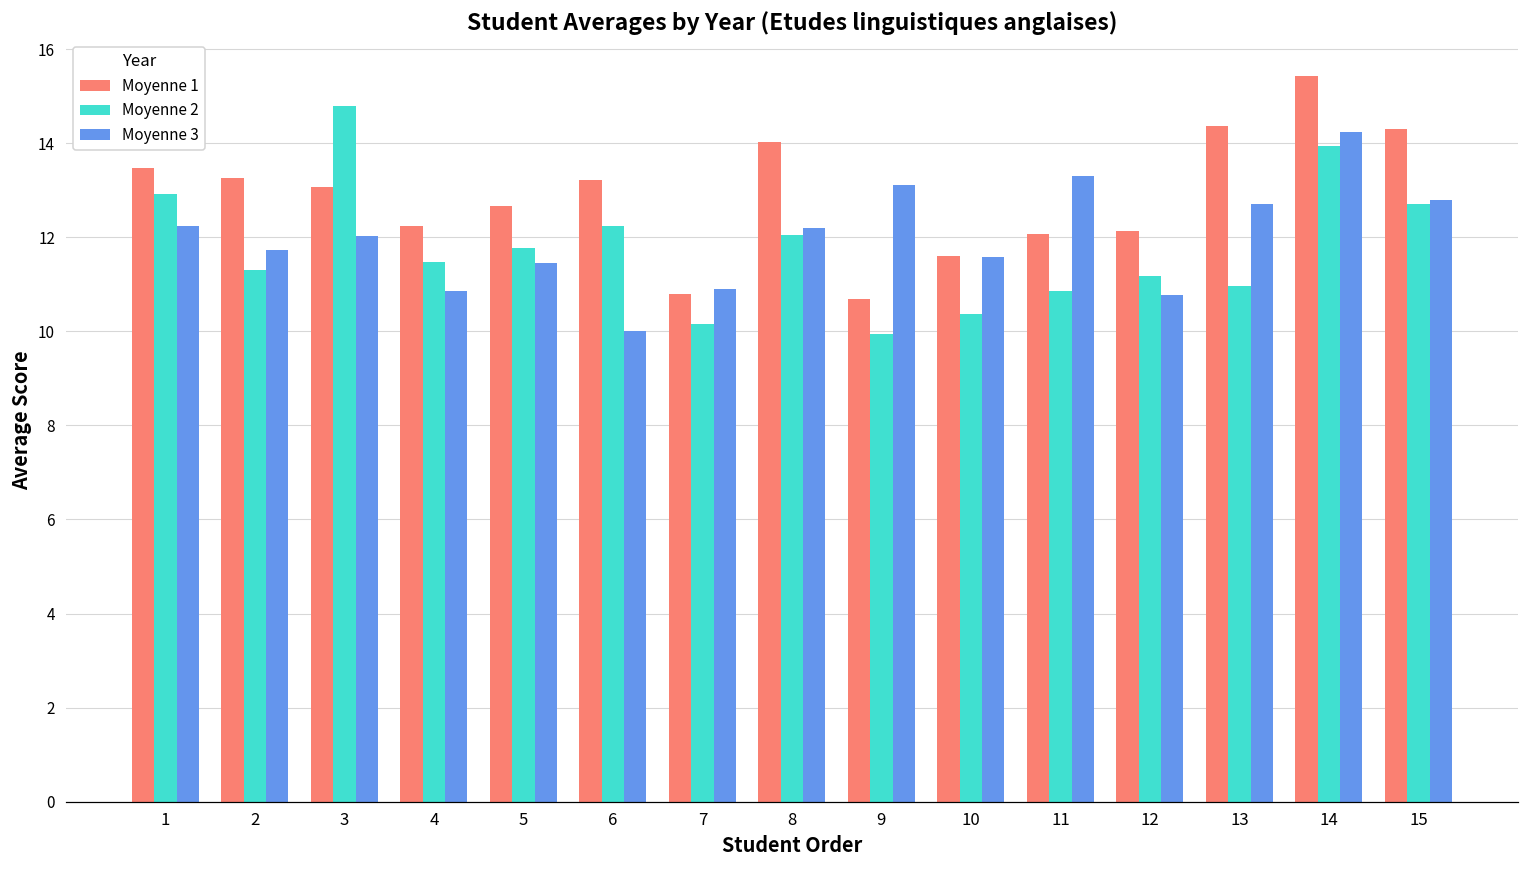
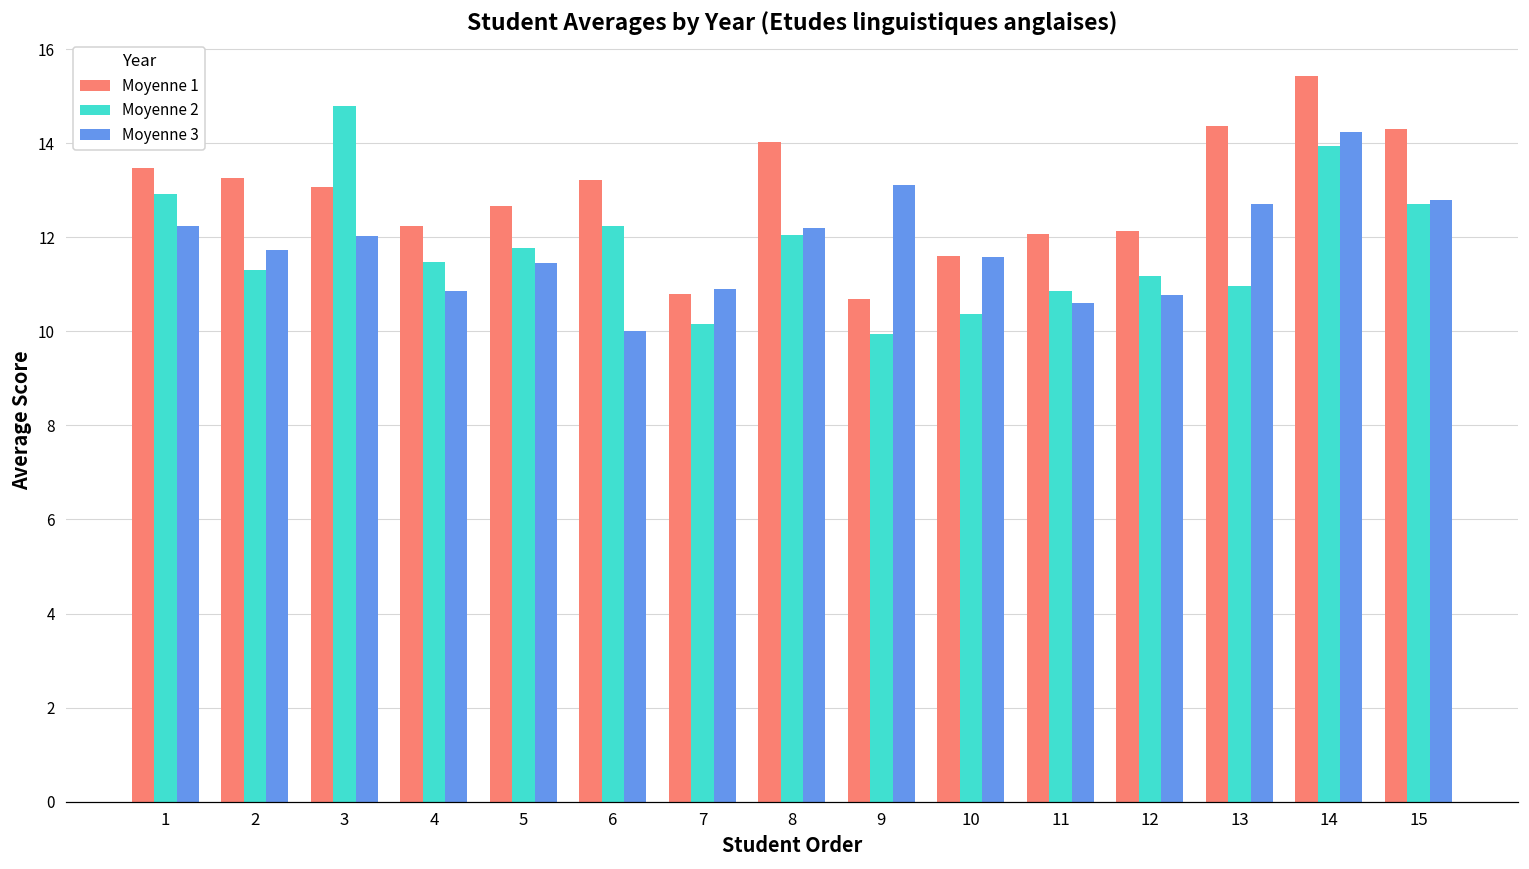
Moyenne 3, 11: 13.3 -> 10.6
